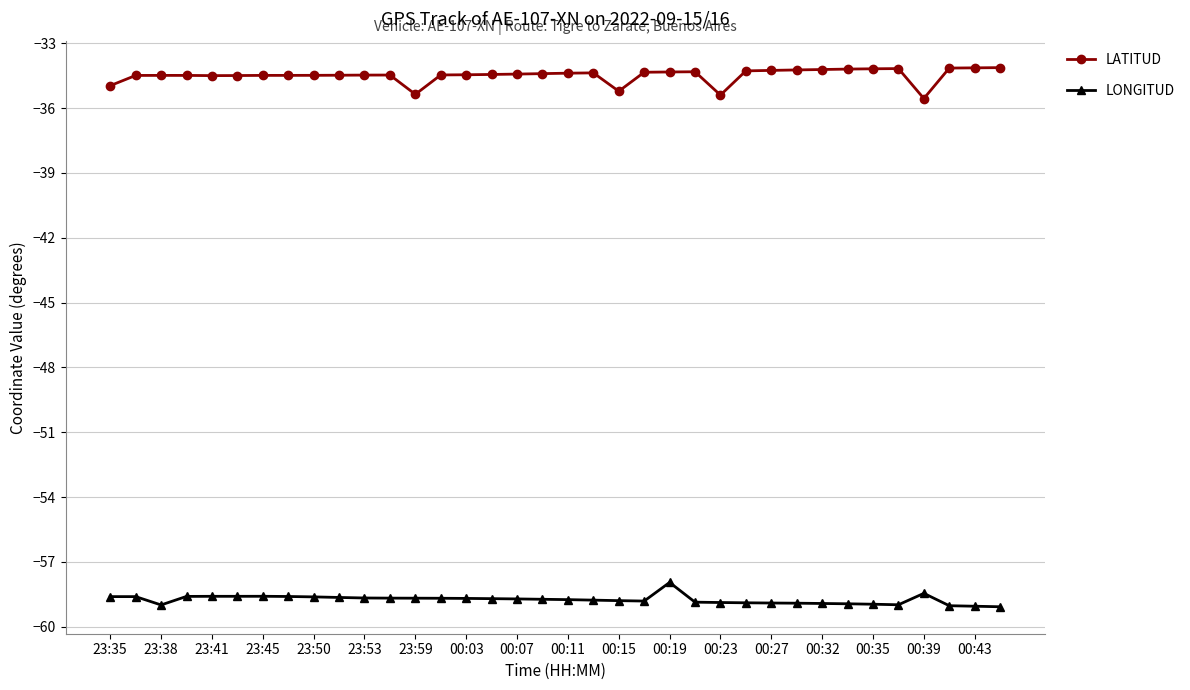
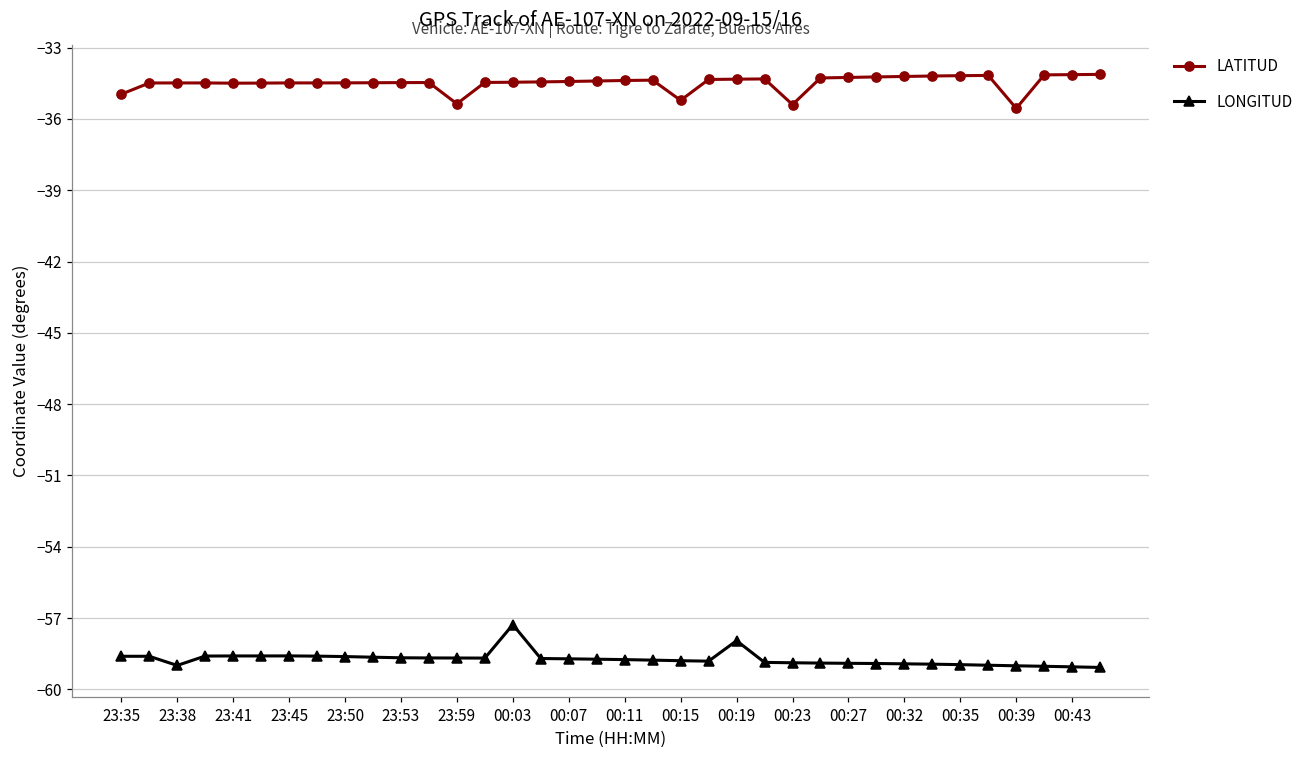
LONGITUD, 00:03: -58.7 -> -57.3
LONGITUD, 00:39: -58.5 -> -59.0
